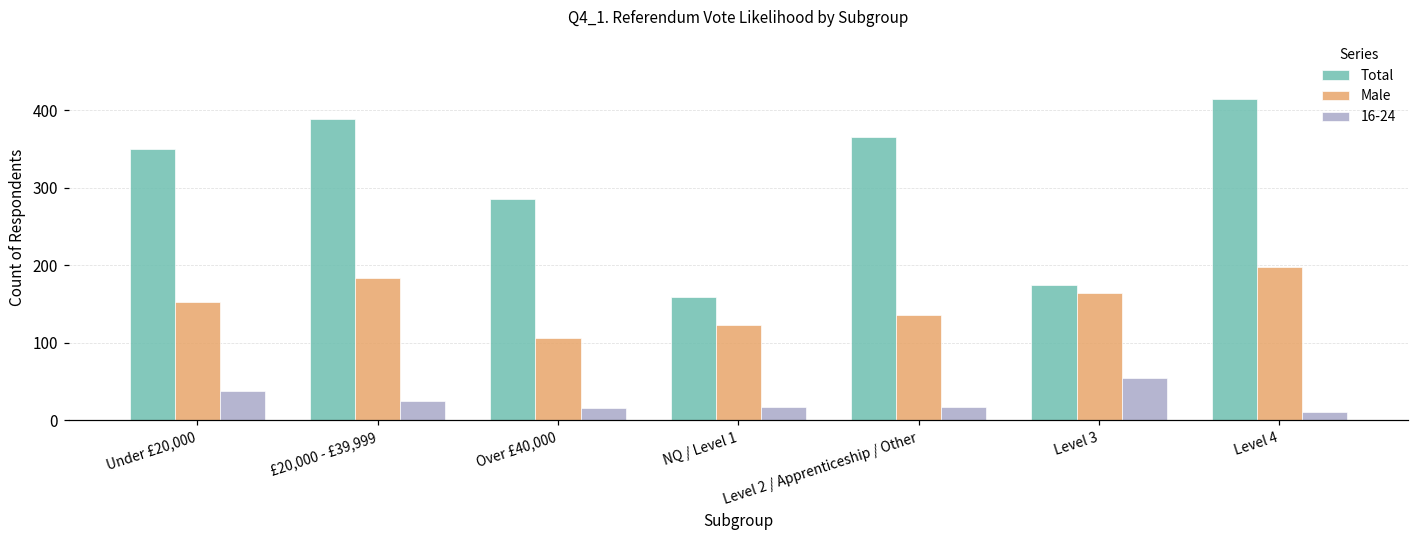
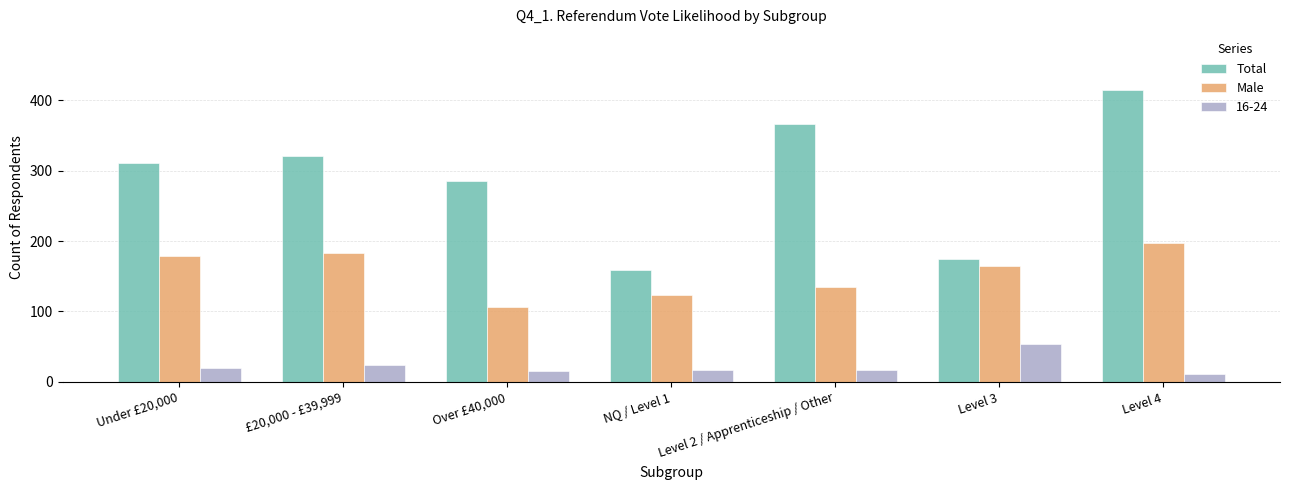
Total, Under £20,000: 350 -> 310
Male, Under £20,000: 150 -> 180
16-24, Under £20,000: 40 -> 20
Total, £20,000 - £39,999: 390 -> 320
